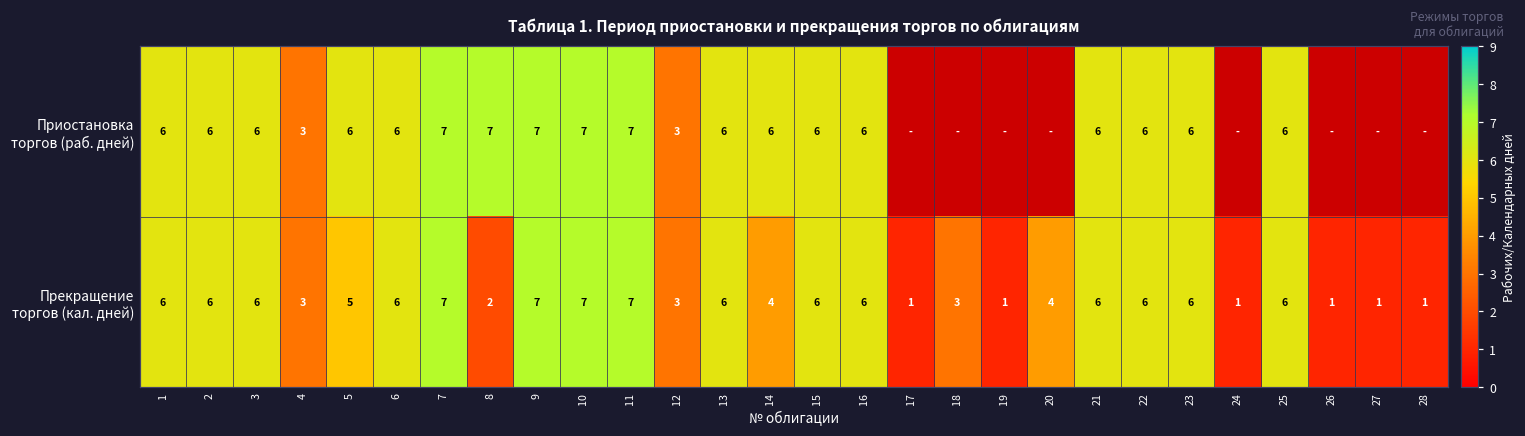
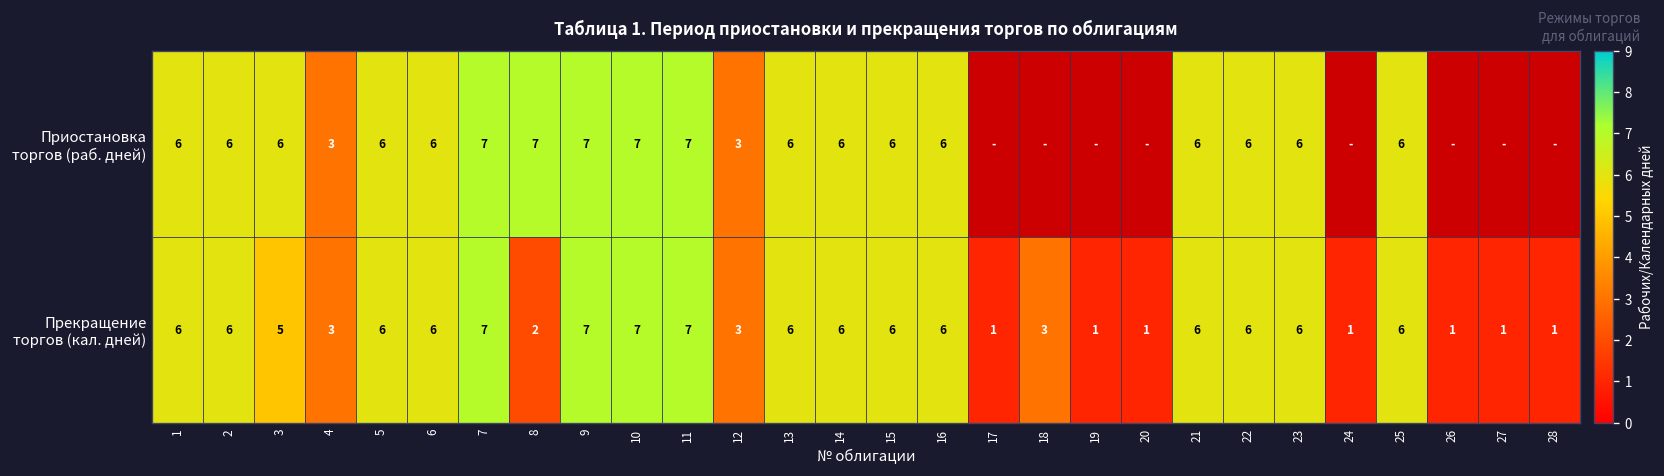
Прекращение торгов (кал. дней), 3: 6 -> 5
Прекращение торгов (кал. дней), 5: 5 -> 6
Прекращение торгов (кал. дней), 14: 4 -> 6
Прекращение торгов (кал. дней), 20: 4 -> 1
